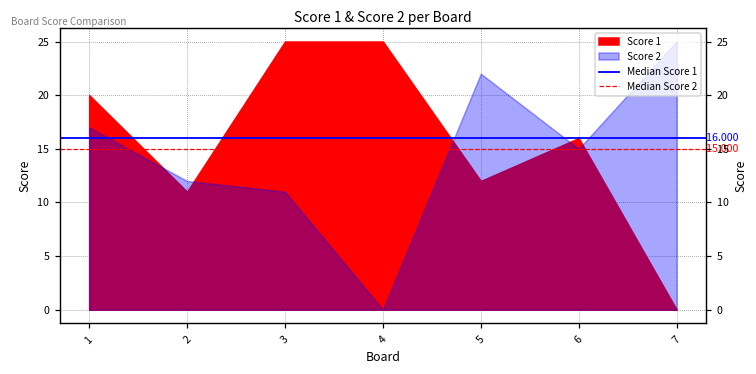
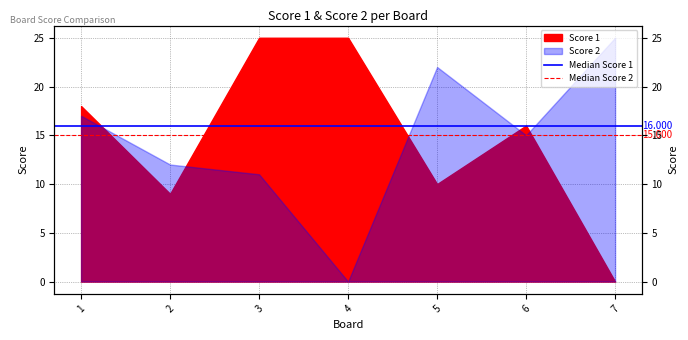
Score 1, 1: 20 -> 18
Score 1, 2: 11 -> 9
Score 1, 5: 12 -> 10
